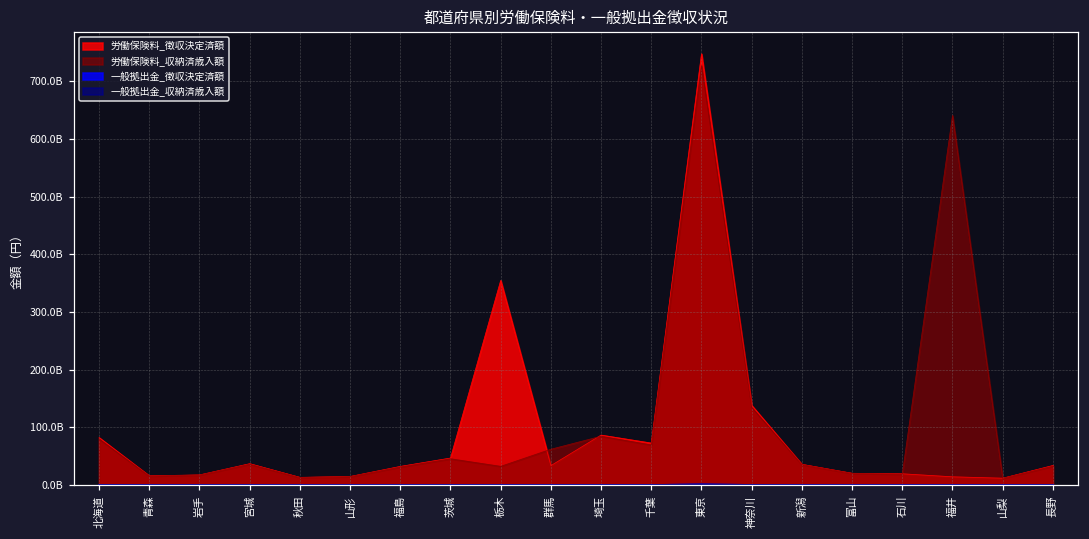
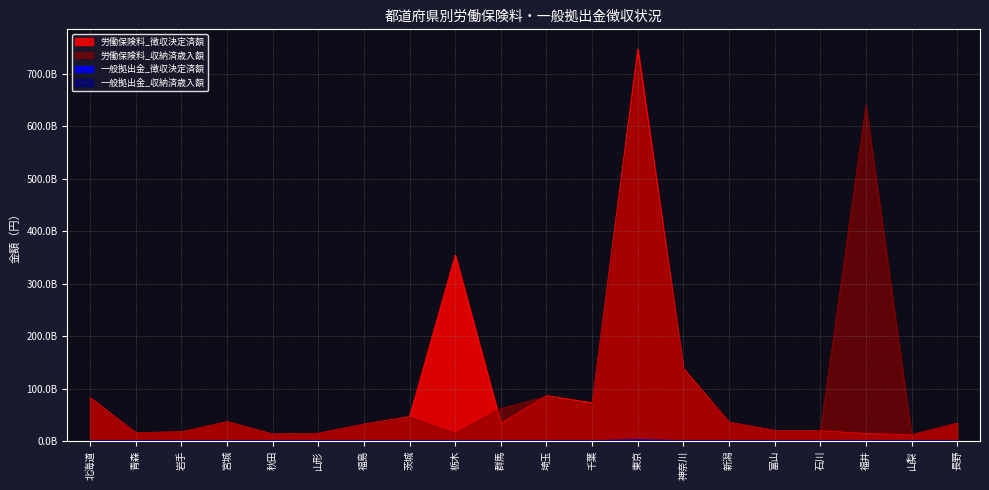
労働保険料_収納済歳入額, 栃木: 30000000000 -> 10000000000
